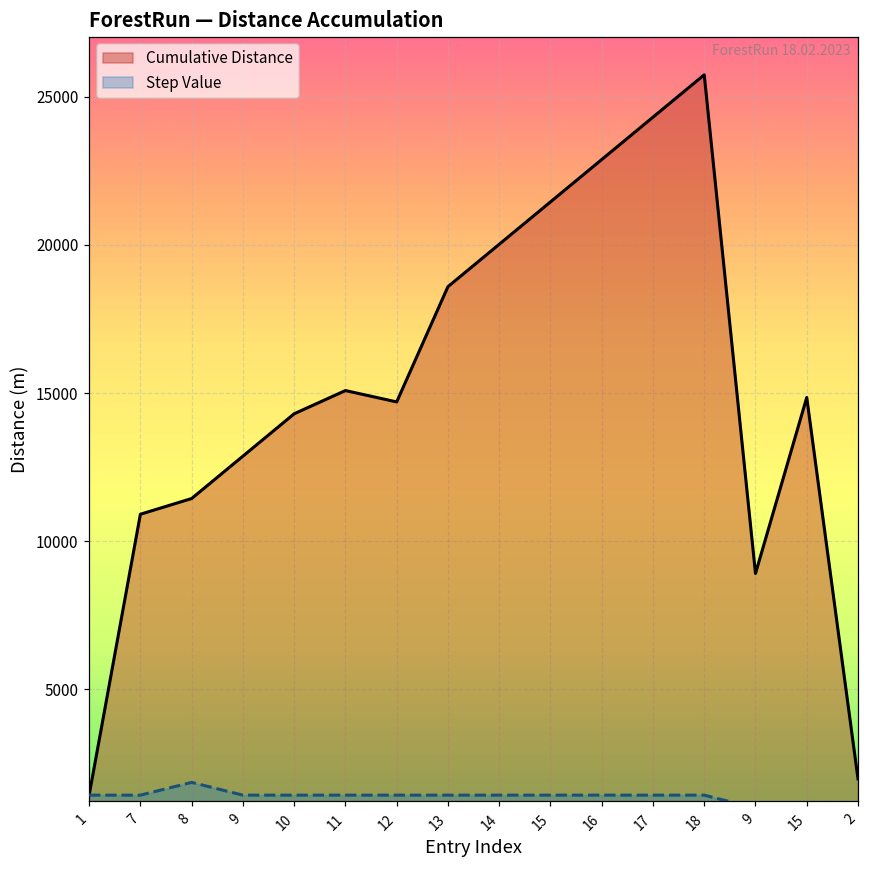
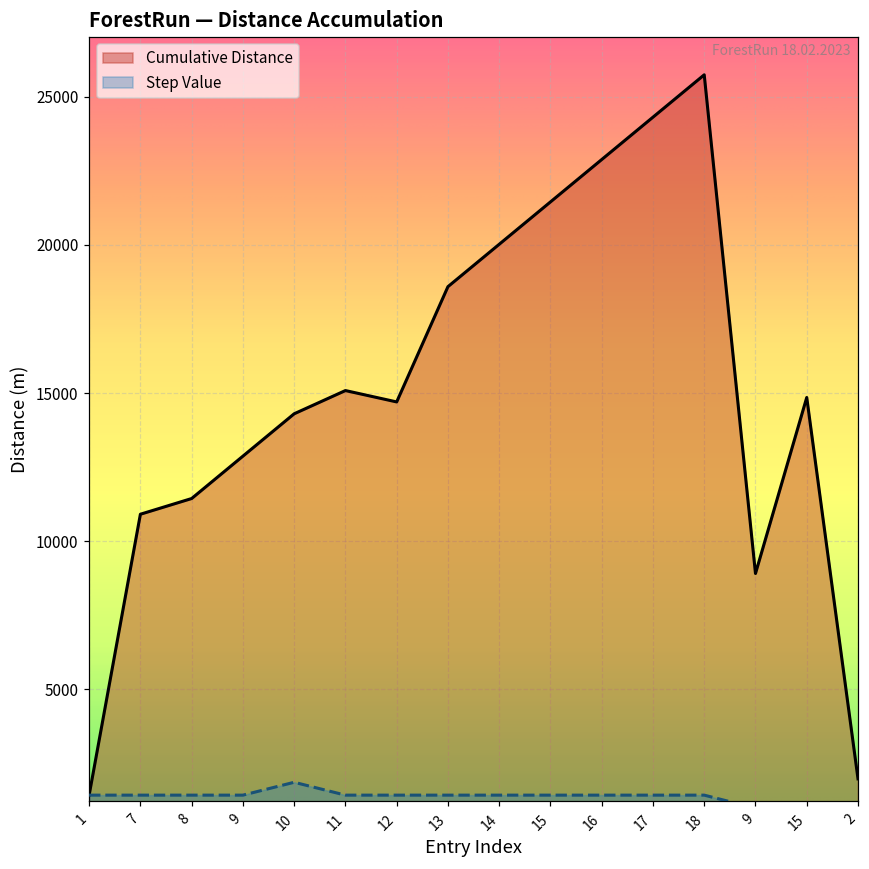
Step Value, 8: 1900 -> 1400
Step Value, 10: 1400 -> 1900
